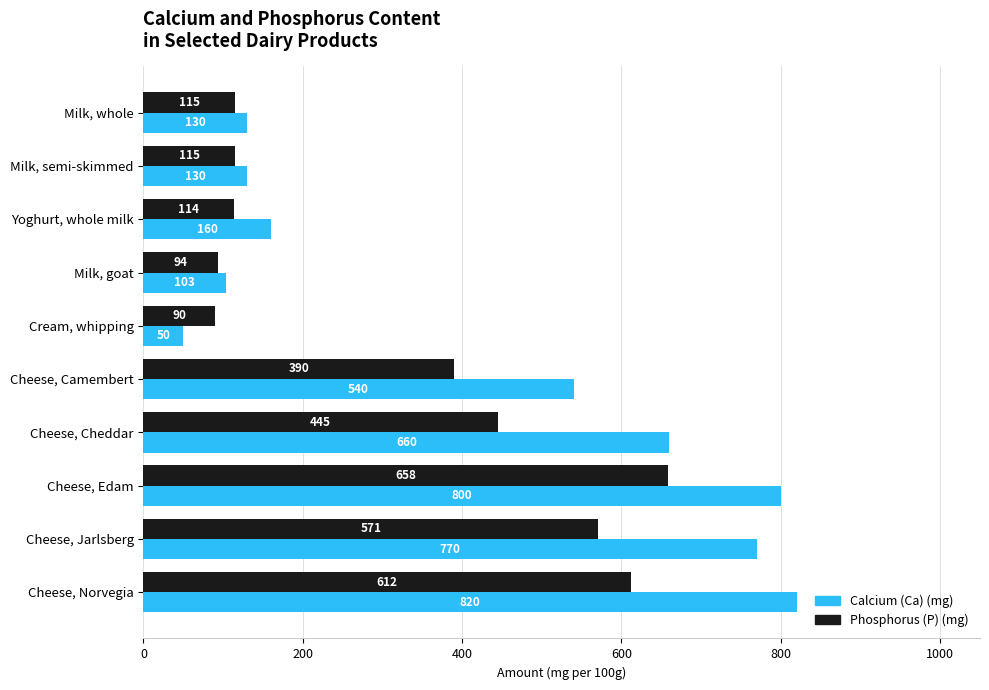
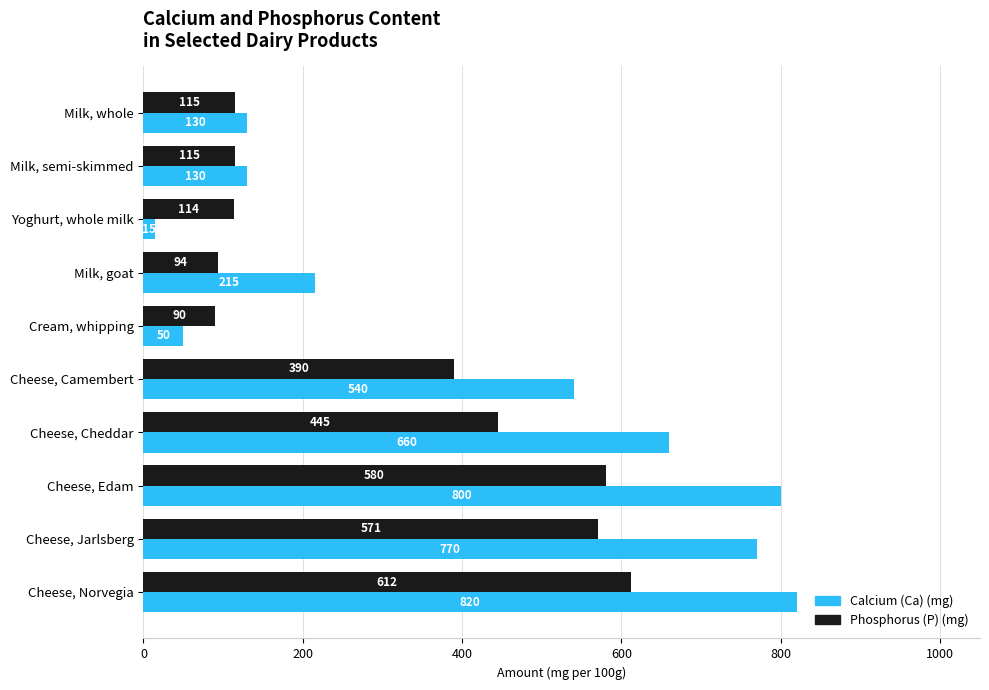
Calcium (Ca) (mg), Yoghurt, whole milk: 160 -> 15
Calcium (Ca) (mg), Milk, goat: 103 -> 215
Phosphorus (P) (mg), Cheese, Edam: 658 -> 580
